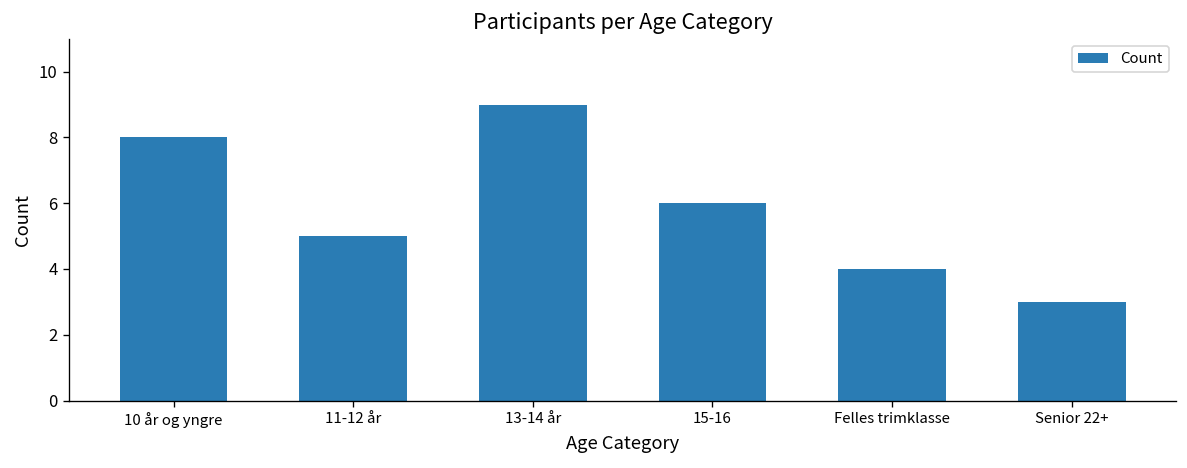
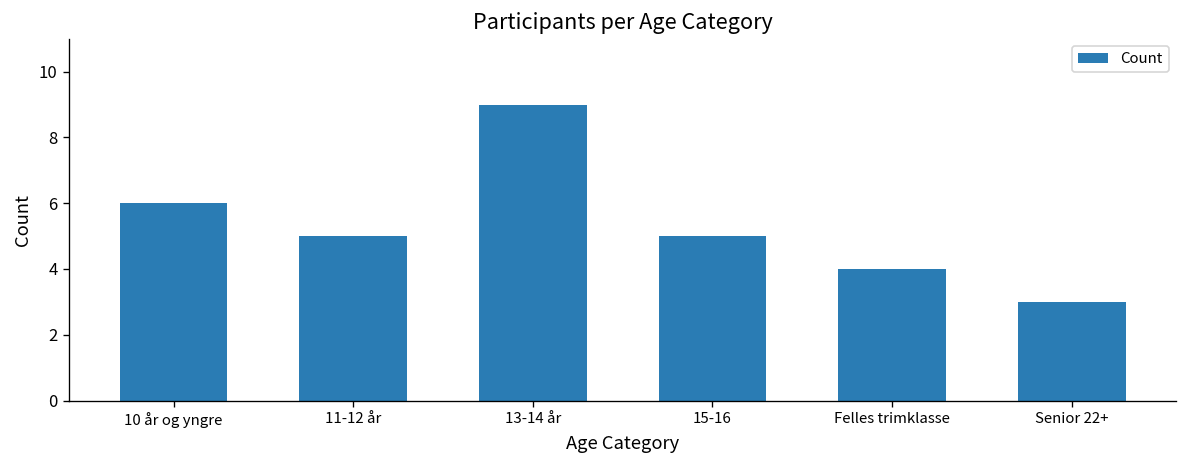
10 år og yngre: 8 -> 6
15-16: 6 -> 5
